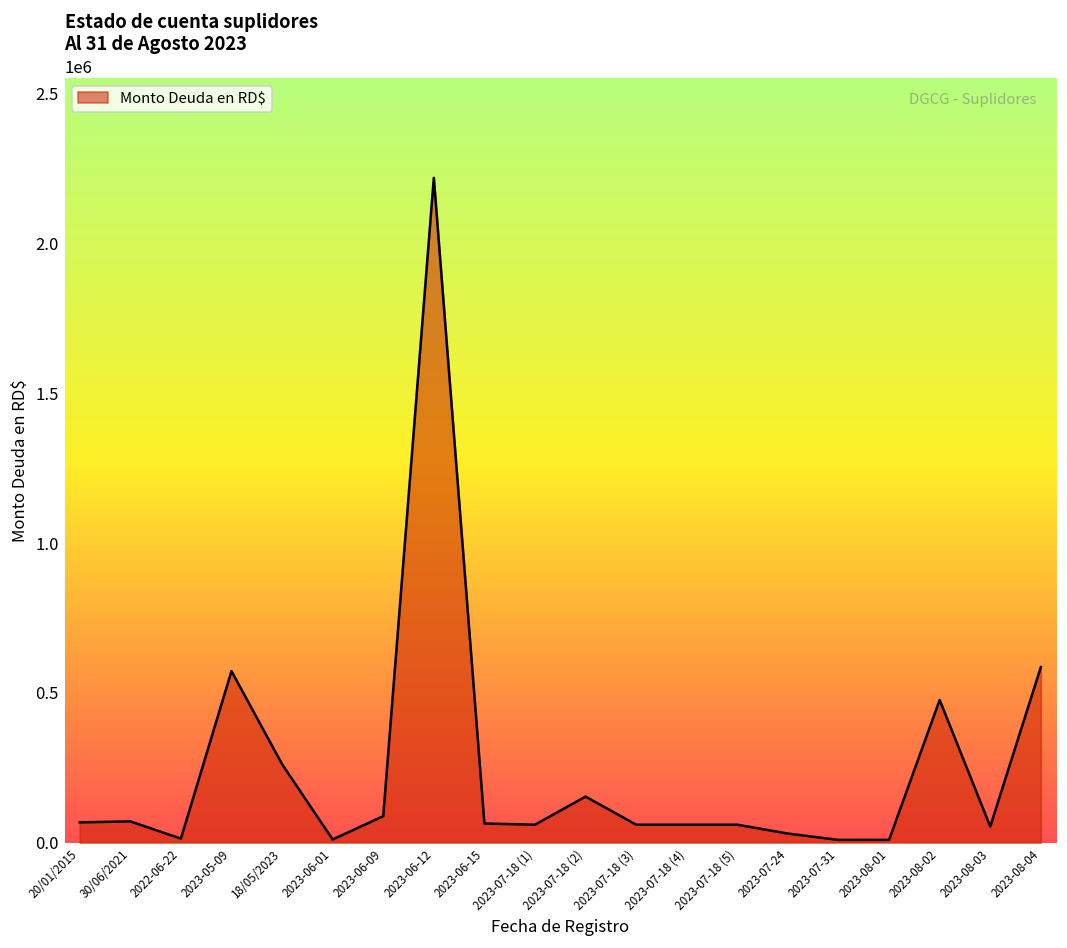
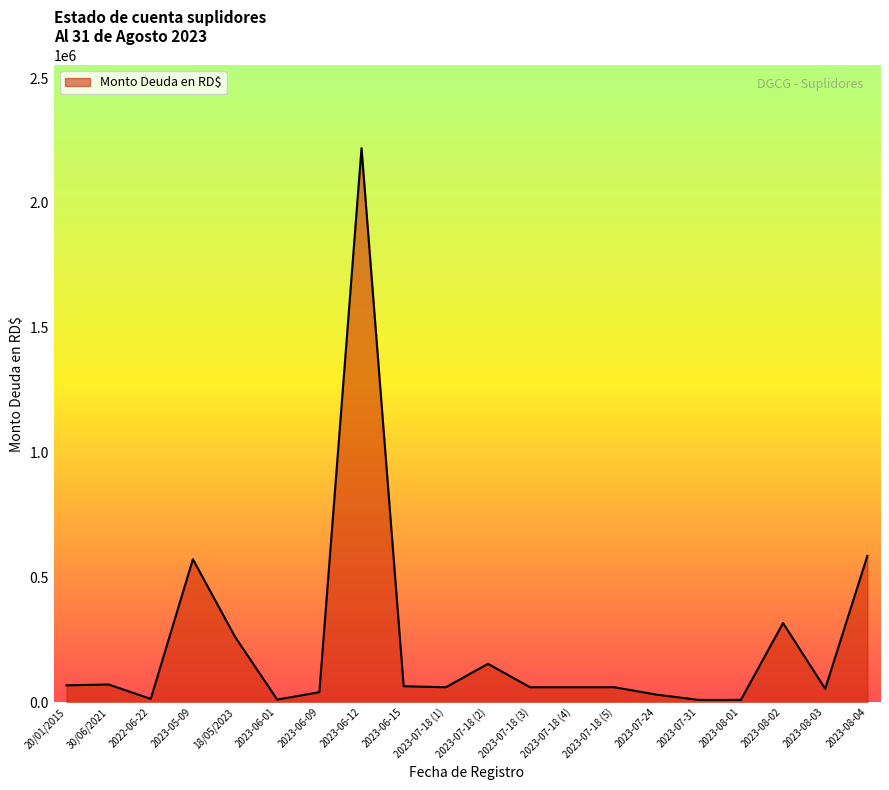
2023-06-09: 90000 -> 40000
2023-08-02: 480000 -> 320000
